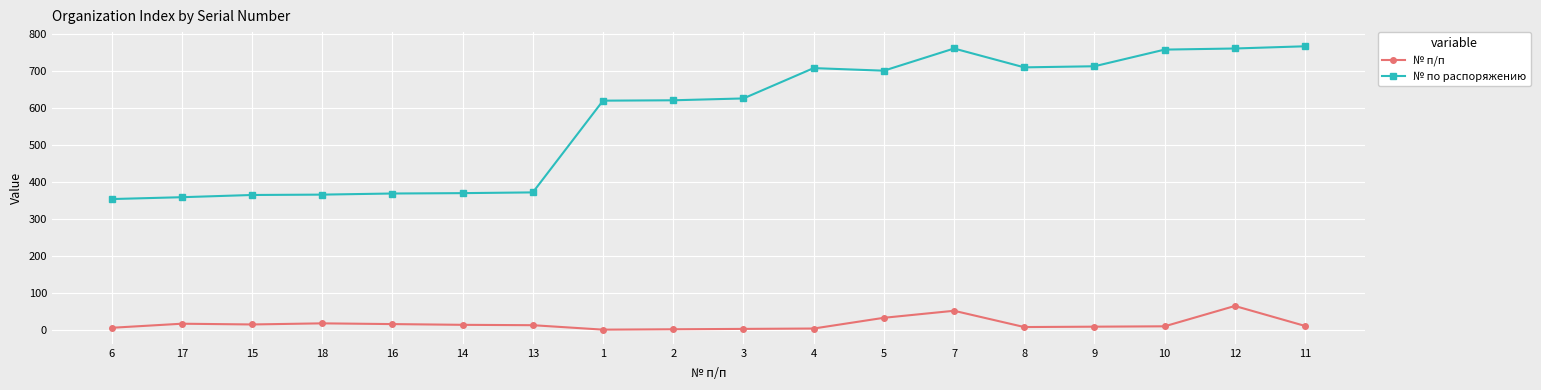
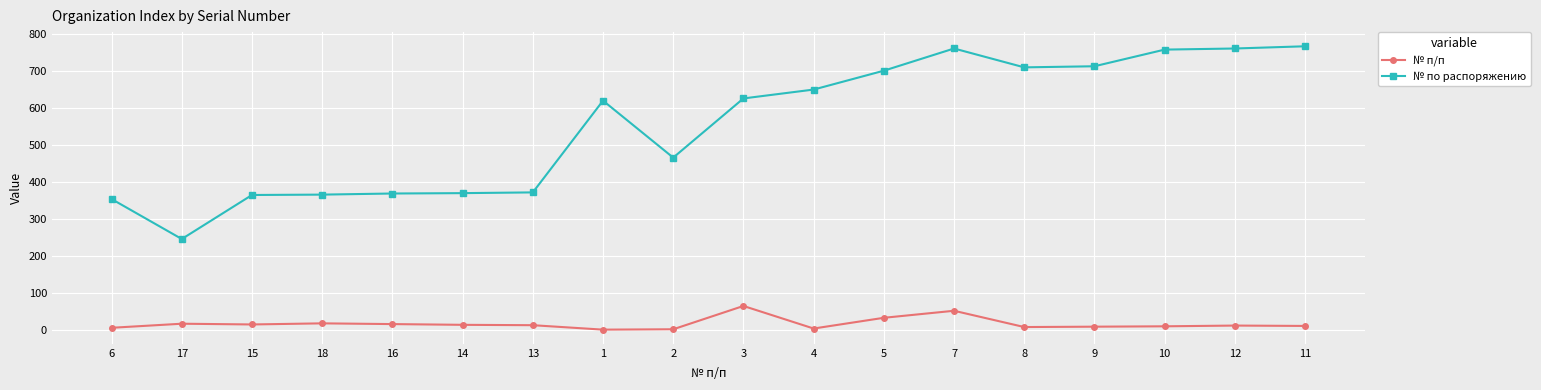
№ по распоряжению, 17: 360 -> 250
№ по распоряжению, 2: 620 -> 470
№ п/п, 3: 0 -> 70
№ по распоряжению, 4: 710 -> 650
№ п/п, 12: 70 -> 10
